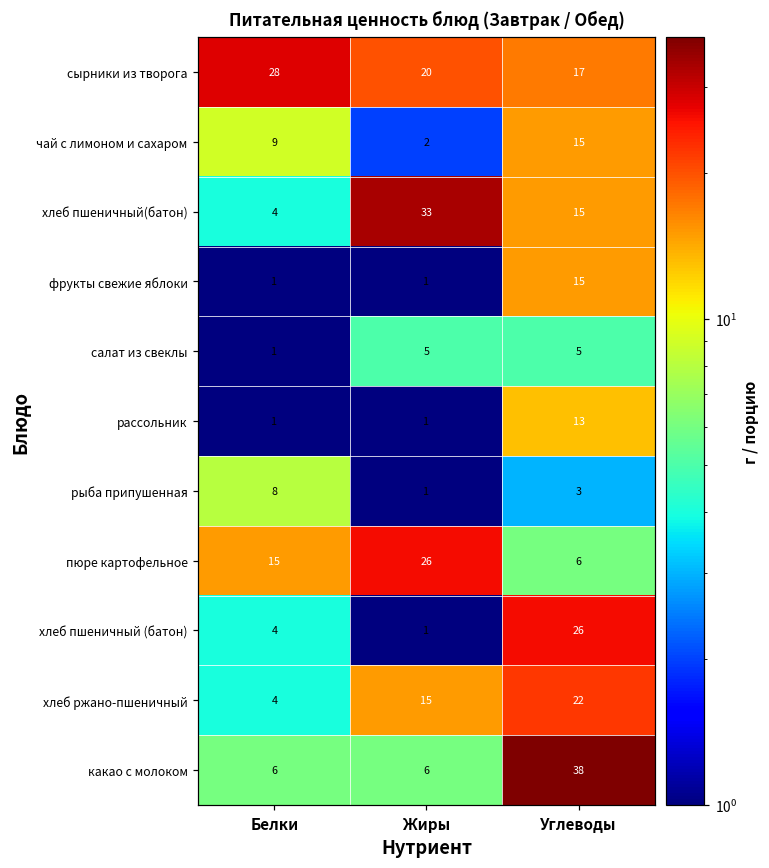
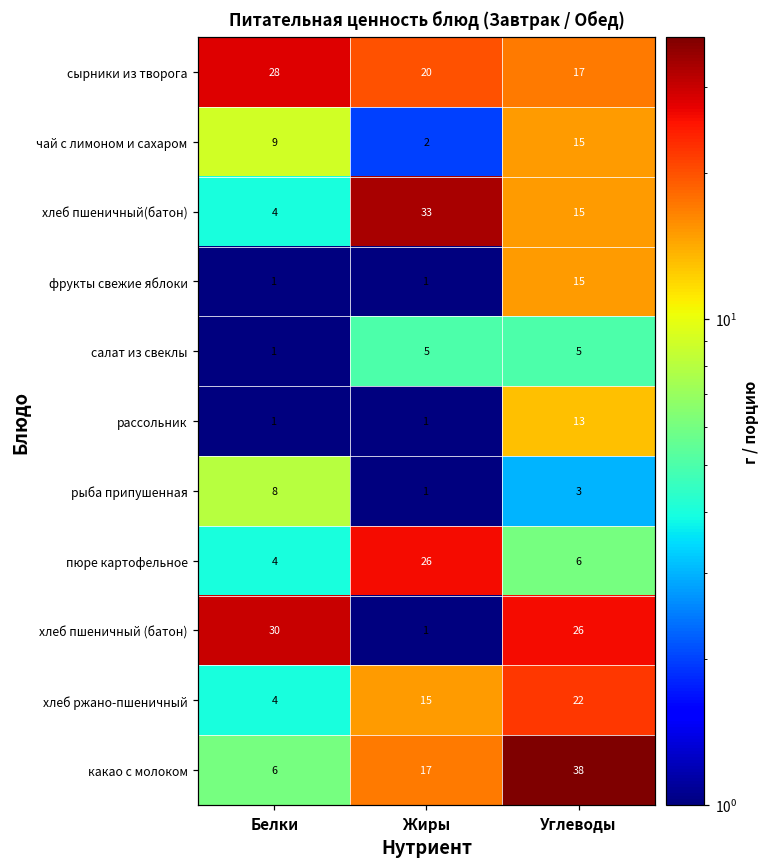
пюре картофельное, Белки: 15 -> 4
хлеб пшеничный (батон), Белки: 4 -> 30
какао с молоком, Жиры: 6 -> 17
